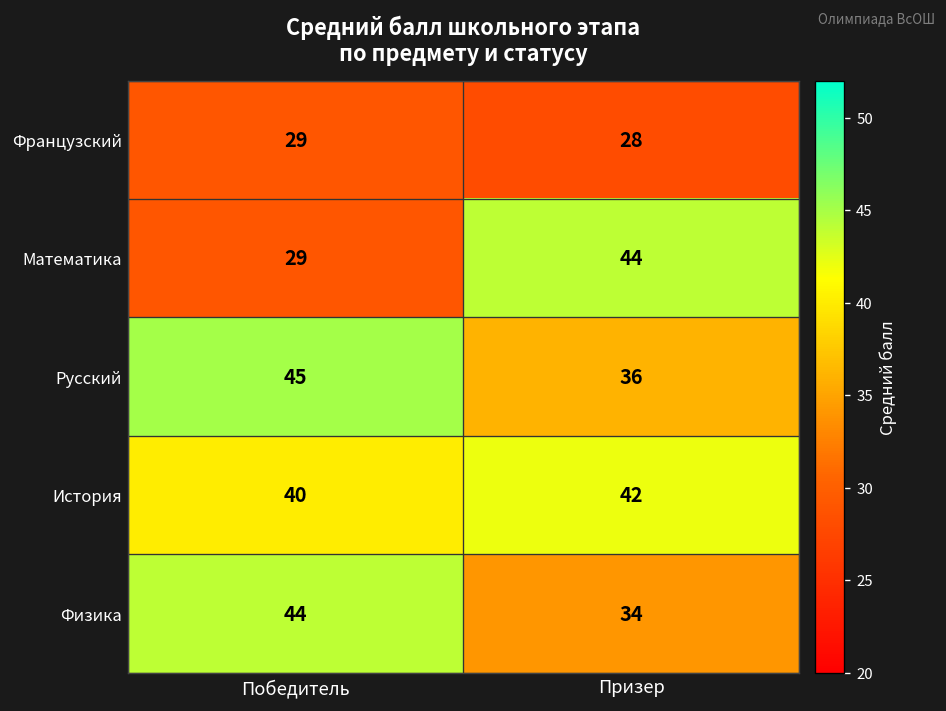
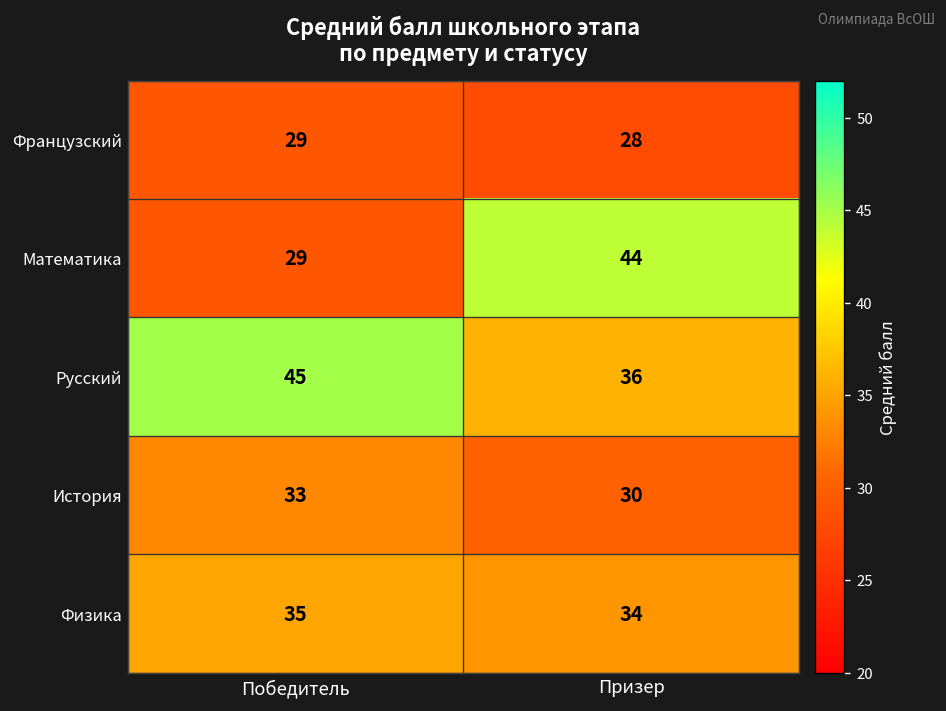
История, Победитель: 40 -> 33
История, Призер: 42 -> 30
Физика, Победитель: 44 -> 35
